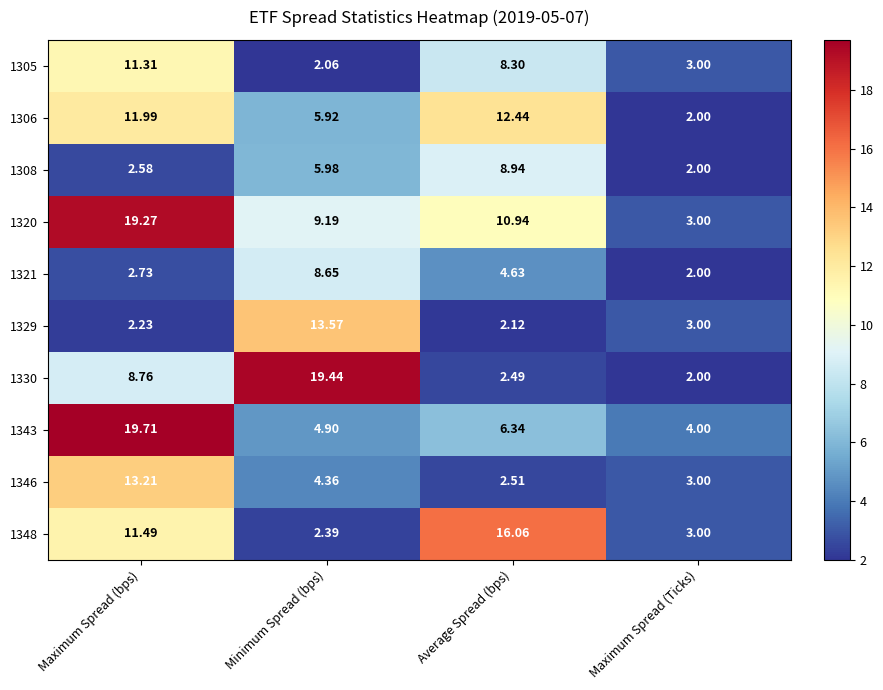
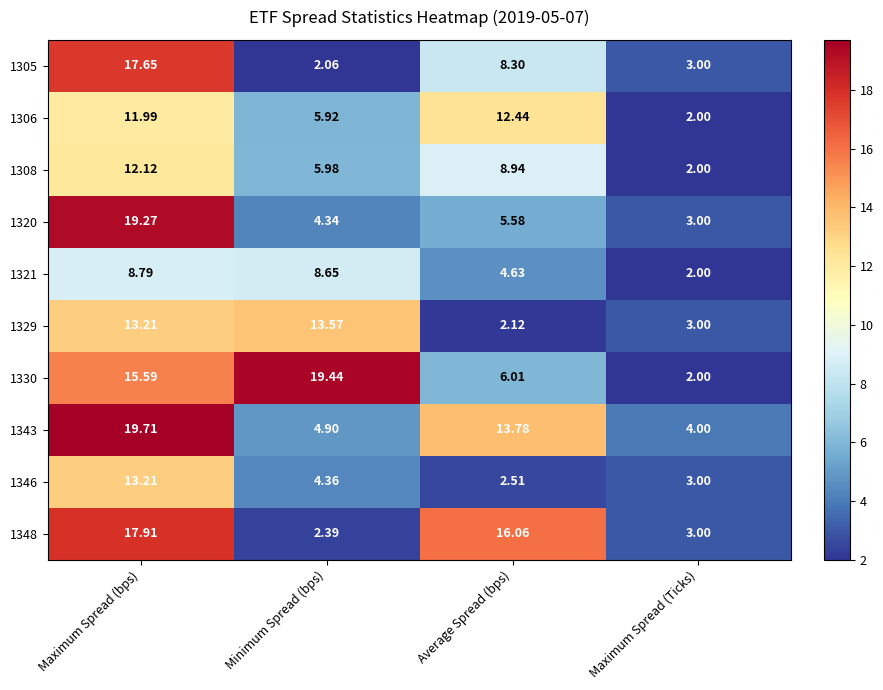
1305, Maximum Spread (bps): 11.31 -> 17.65
1308, Maximum Spread (bps): 2.58 -> 12.12
1320, Minimum Spread (bps): 9.19 -> 4.34
1320, Average Spread (bps): 10.94 -> 5.58
1321, Maximum Spread (bps): 2.73 -> 8.79
1329, Maximum Spread (bps): 2.23 -> 13.21
1330, Maximum Spread (bps): 8.76 -> 15.59
1330, Average Spread (bps): 2.49 -> 6.01
1343, Average Spread (bps): 6.34 -> 13.78
1348, Maximum Spread (bps): 11.49 -> 17.91
